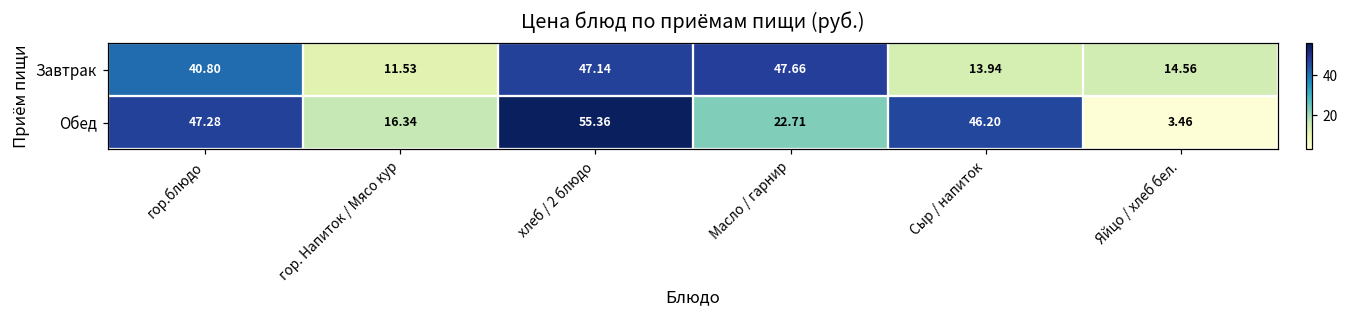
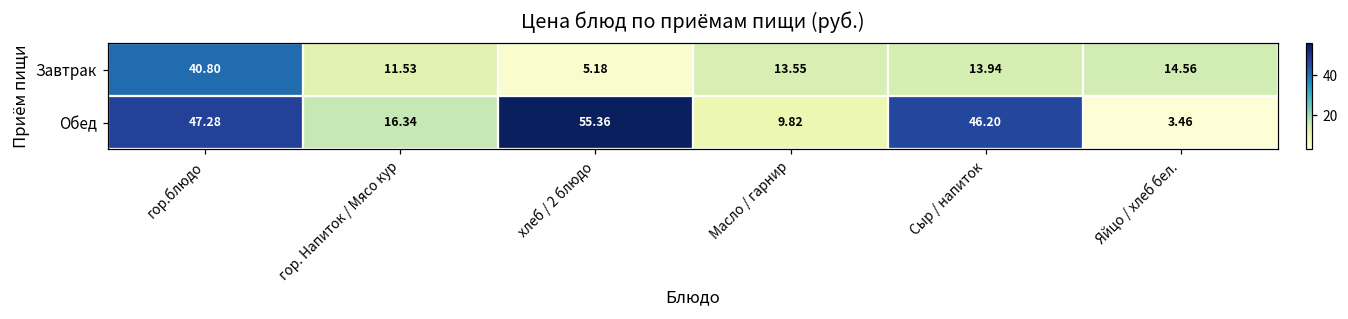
Завтрак, хлеб / 2 блюдо: 47.14 -> 5.18
Завтрак, Масло / гарнир: 47.66 -> 13.55
Обед, Масло / гарнир: 22.71 -> 9.82
